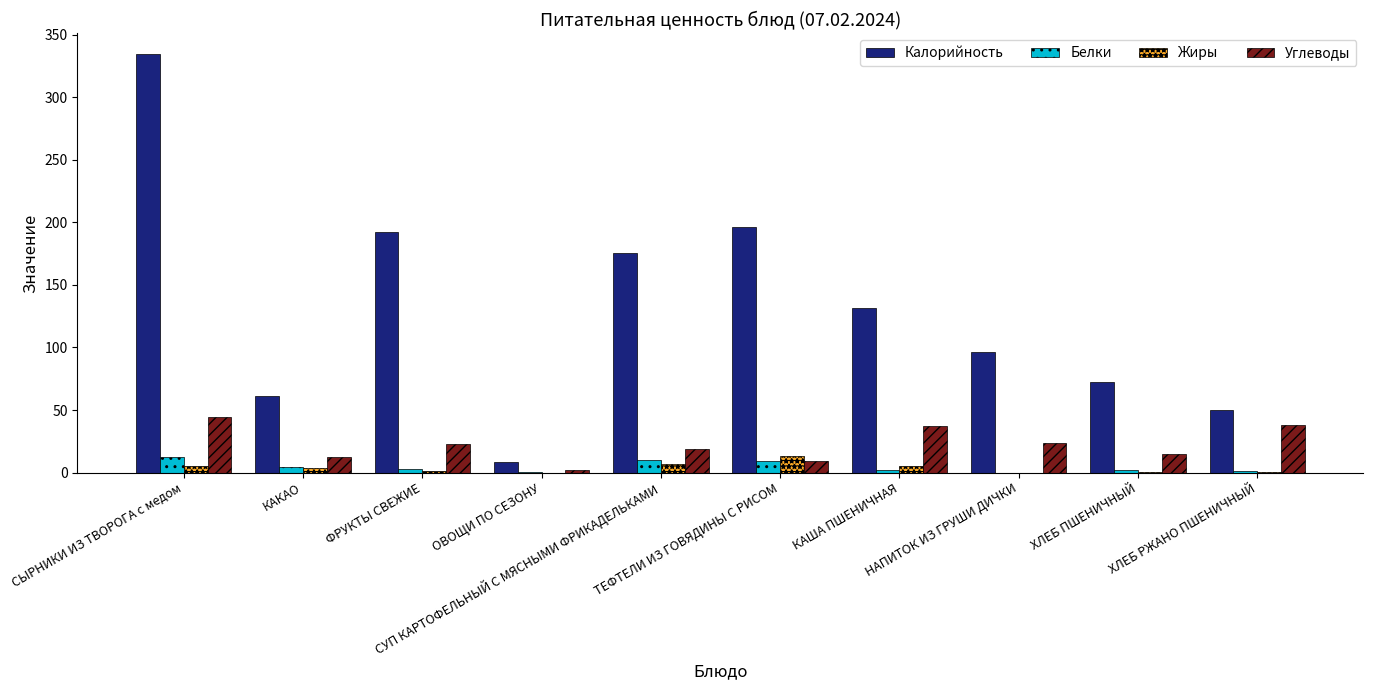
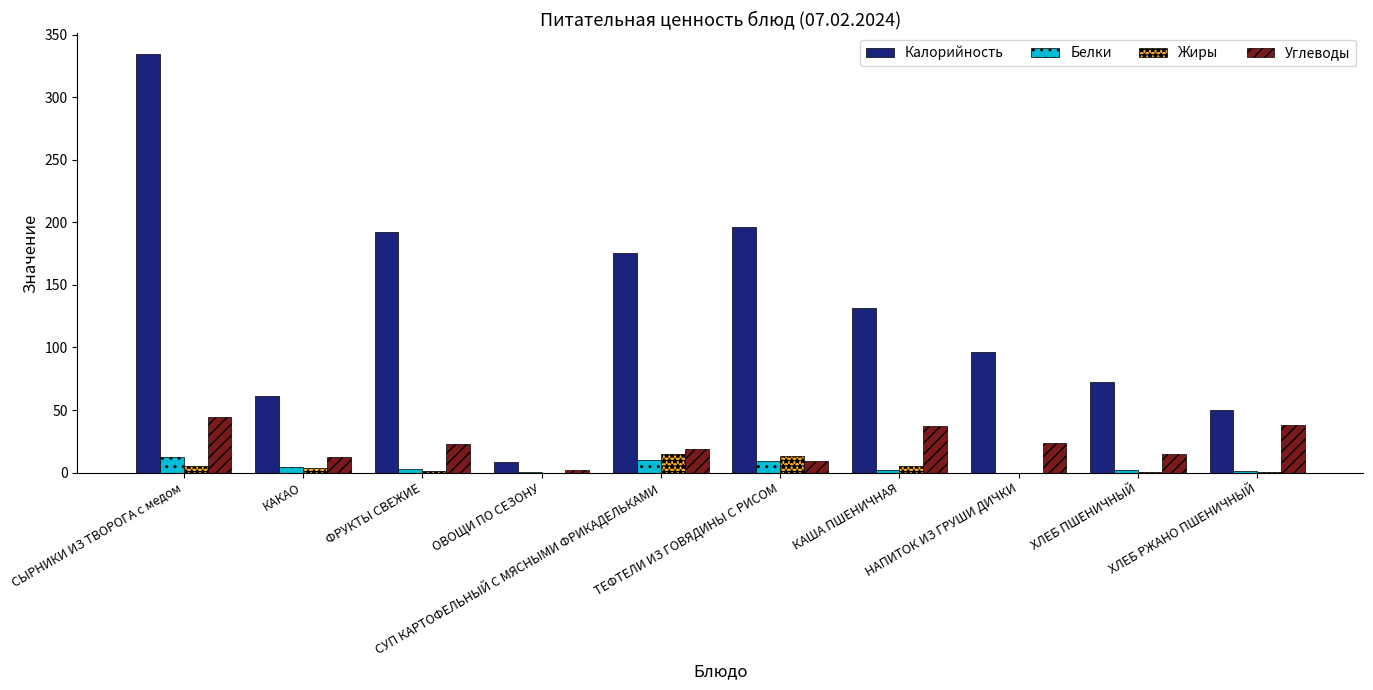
Жиры, СУП КАРТОФЕЛЬНЫЙ С МЯСНЫМИ ФРИКАДЕЛЬКАМИ: 7 -> 15
